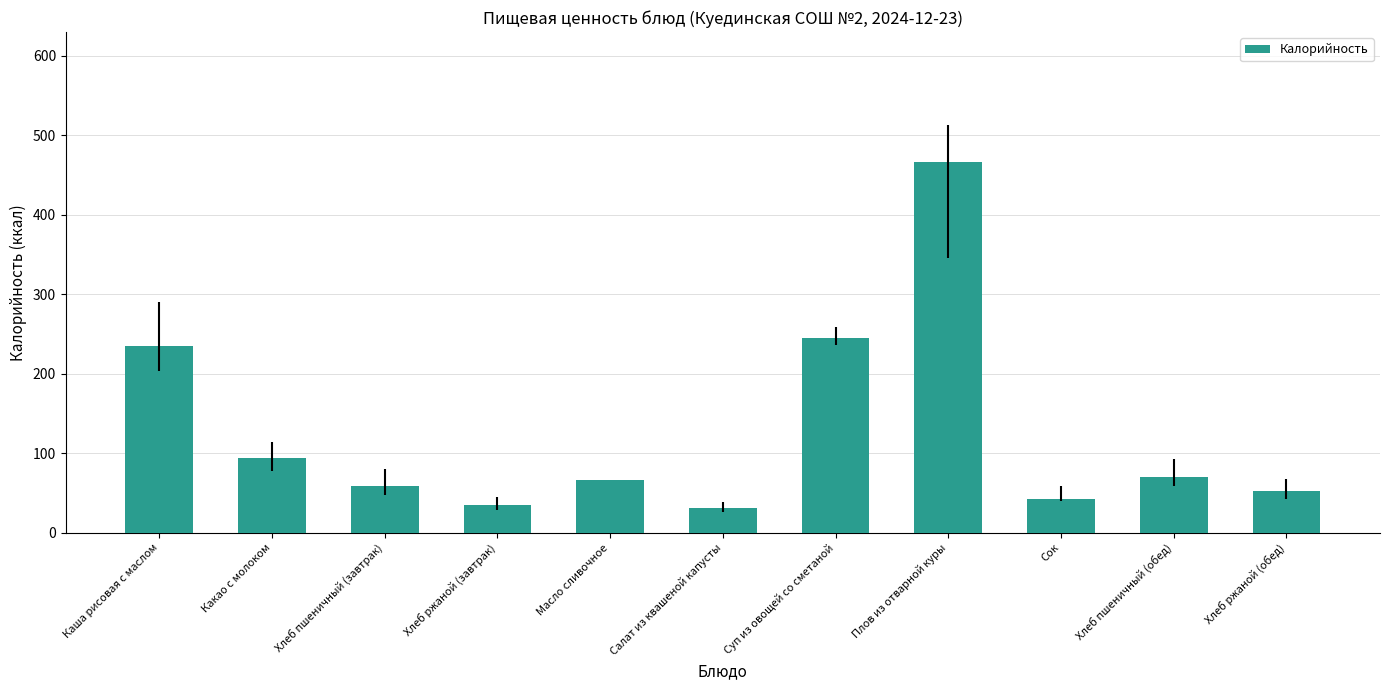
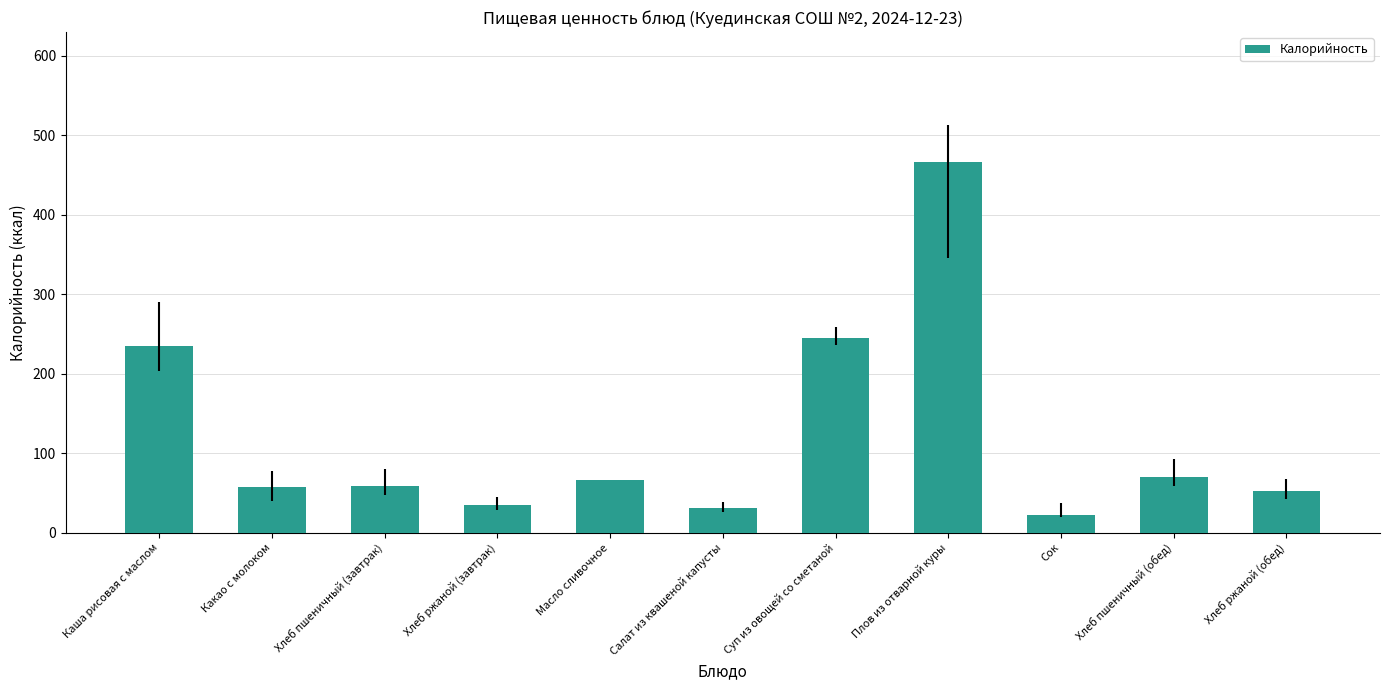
Какао с молоком: 90 -> 60
Сок: 40 -> 20
